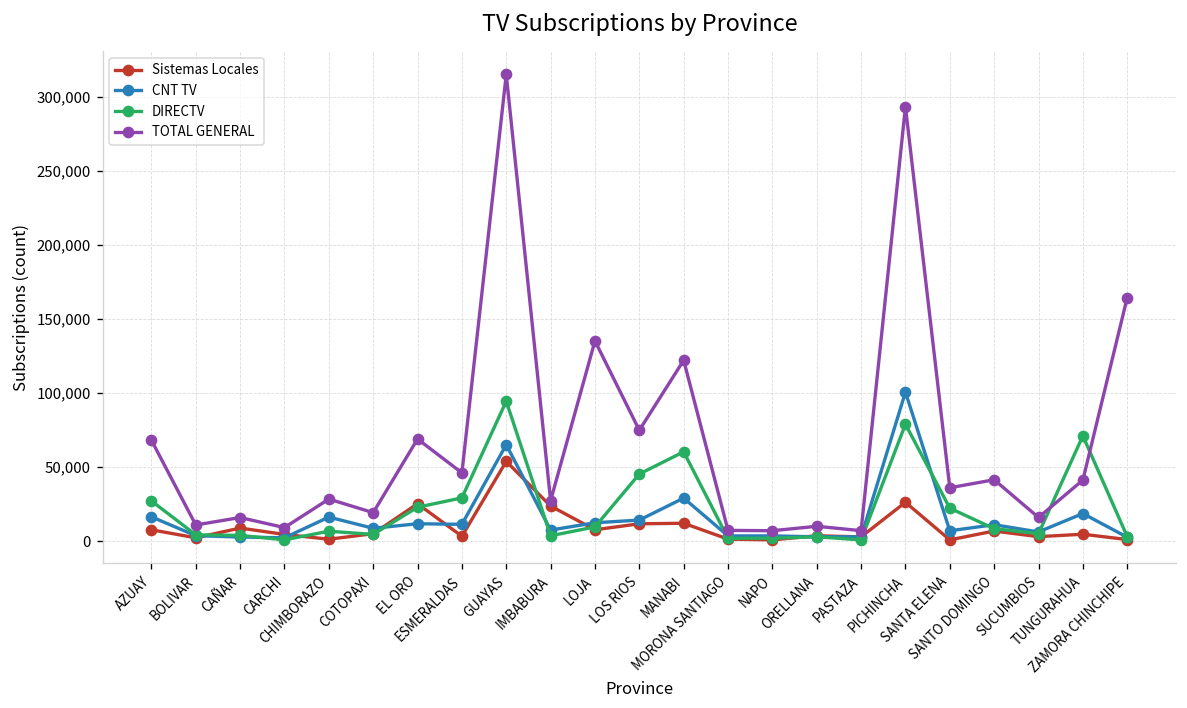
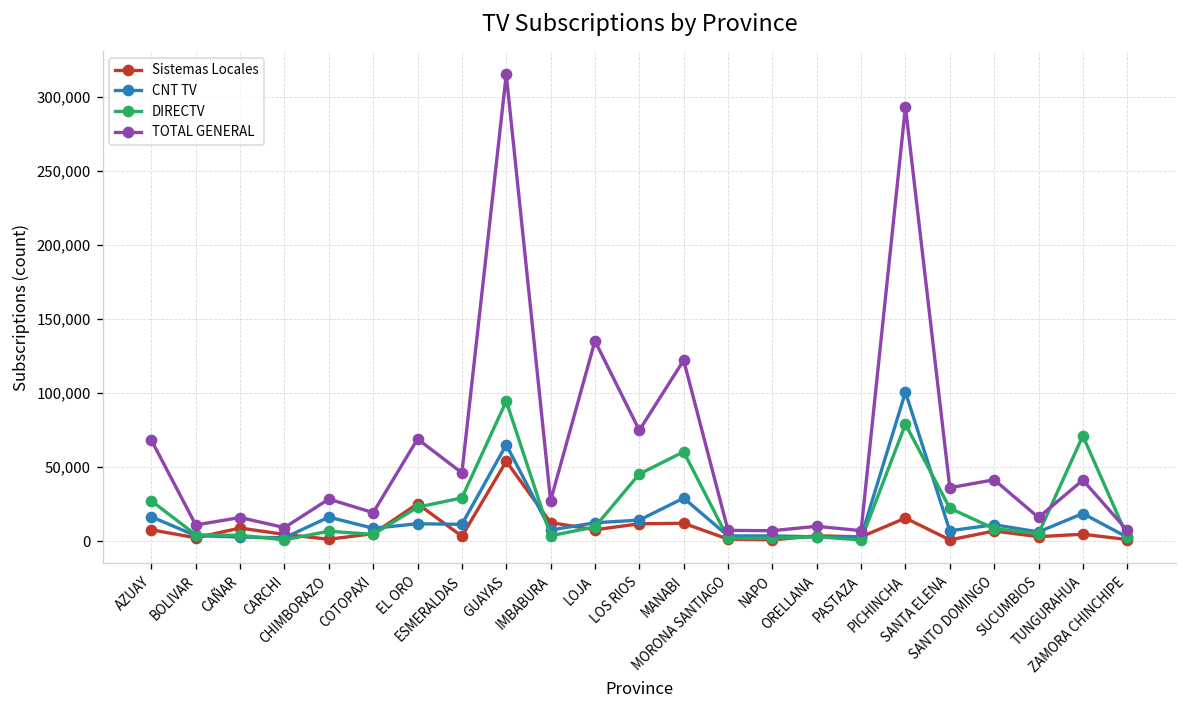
Sistemas Locales, IMBABURA: 24,000 -> 13,000
Sistemas Locales, PICHINCHA: 26,000 -> 16,000
TOTAL GENERAL, ZAMORA CHINCHIPE: 164,000 -> 7,000
